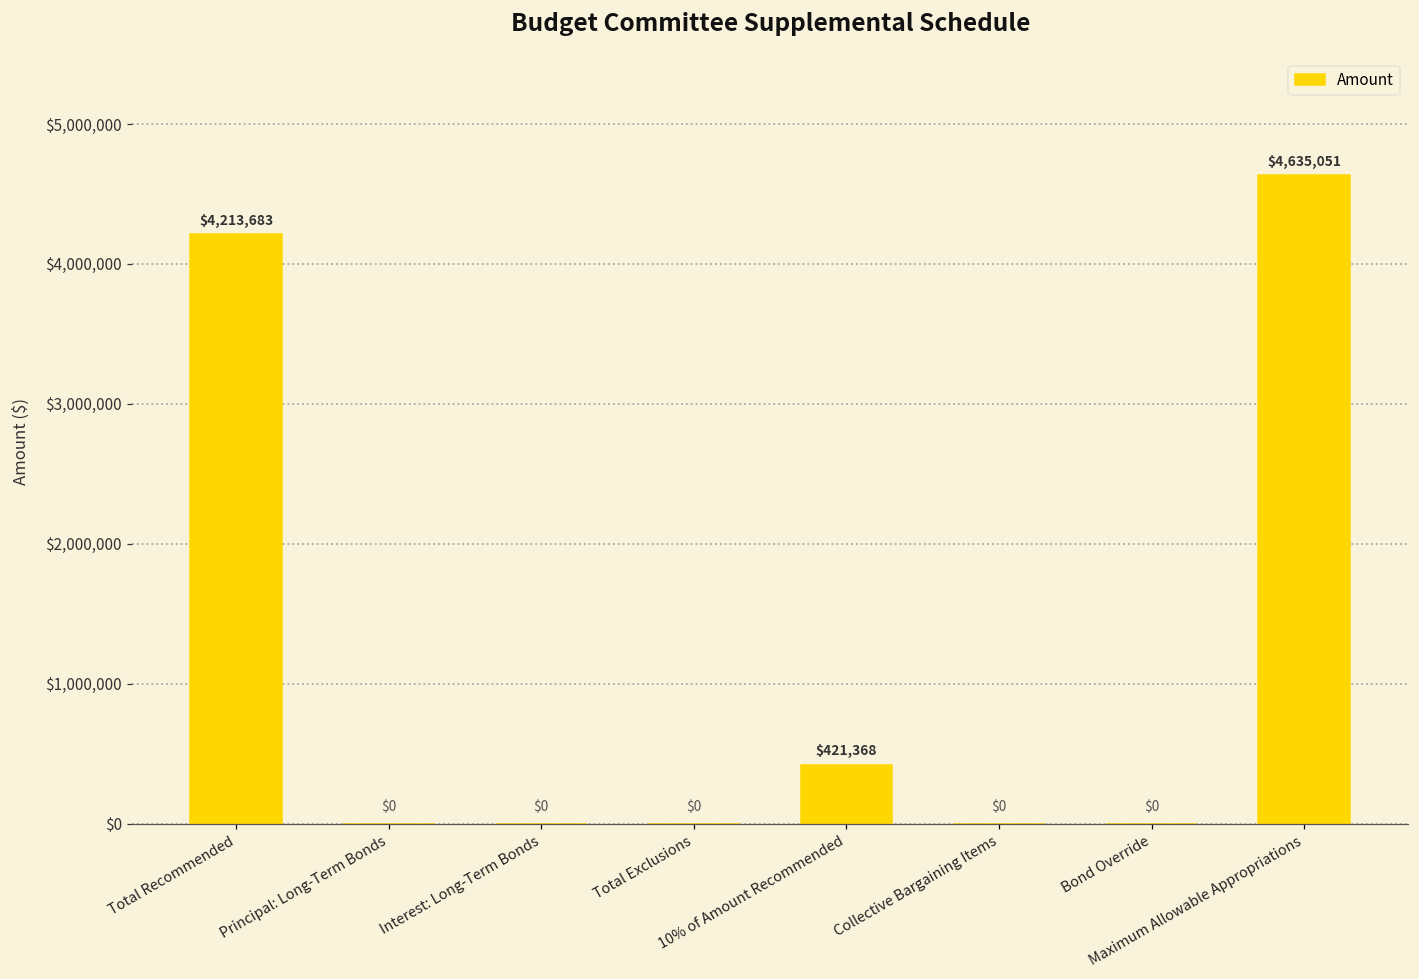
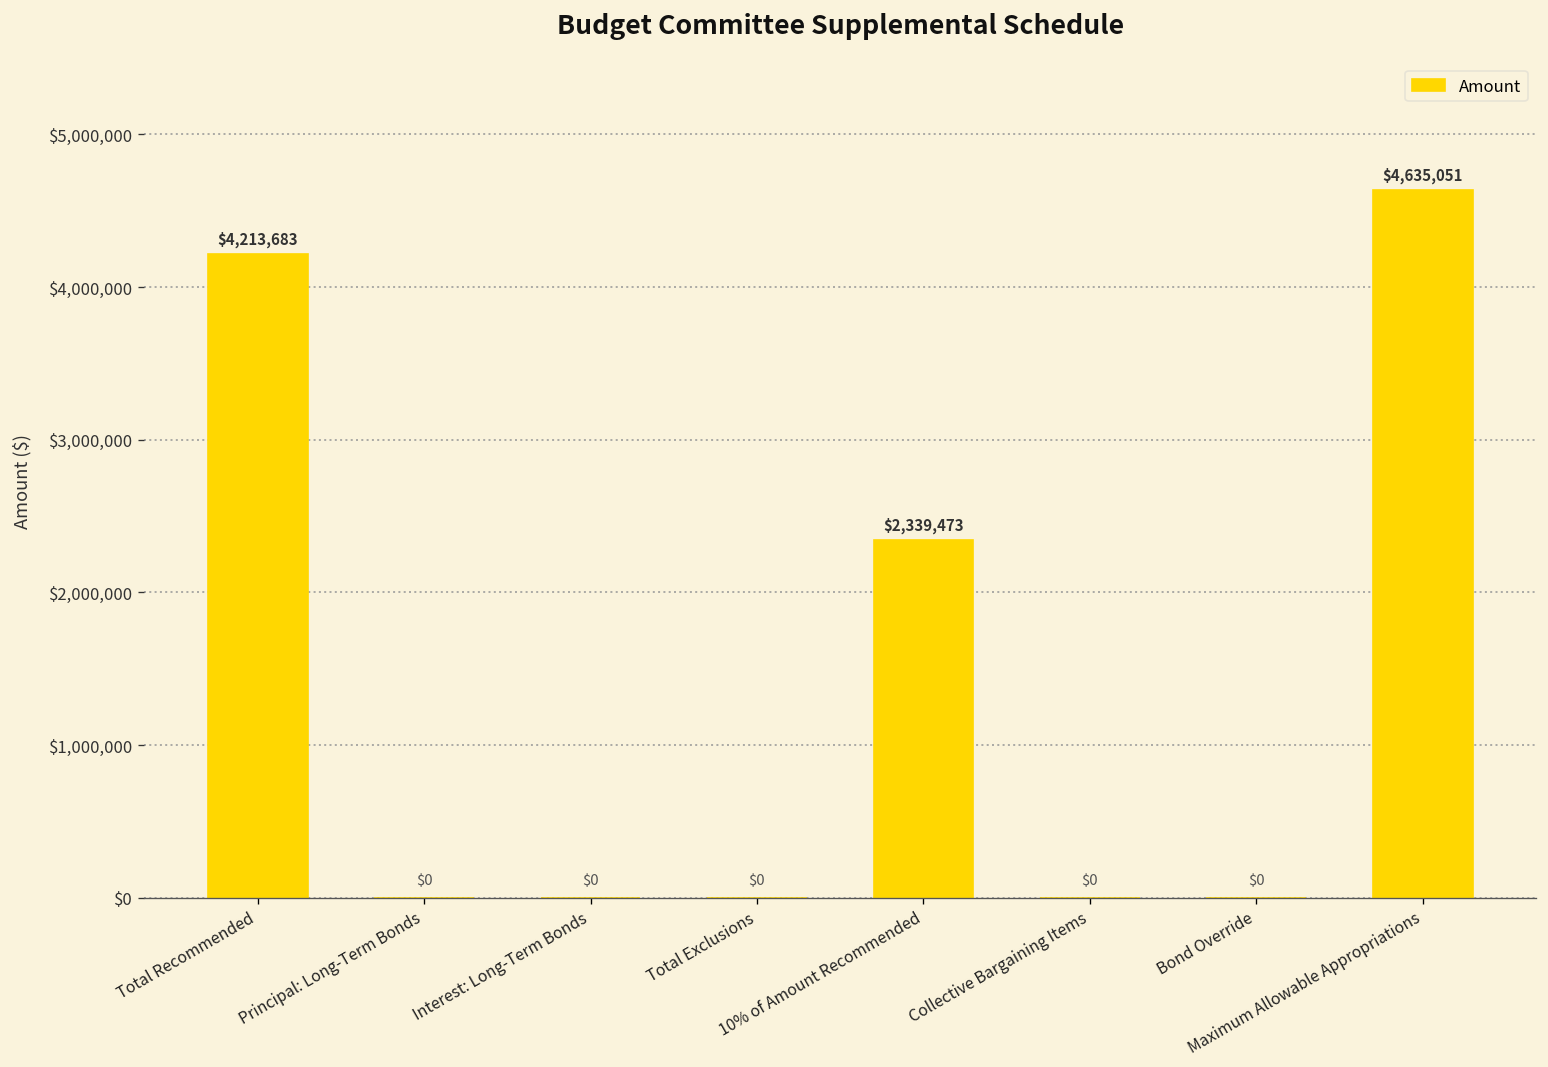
10% of Amount Recommended: $421,368 -> $2,339,473
